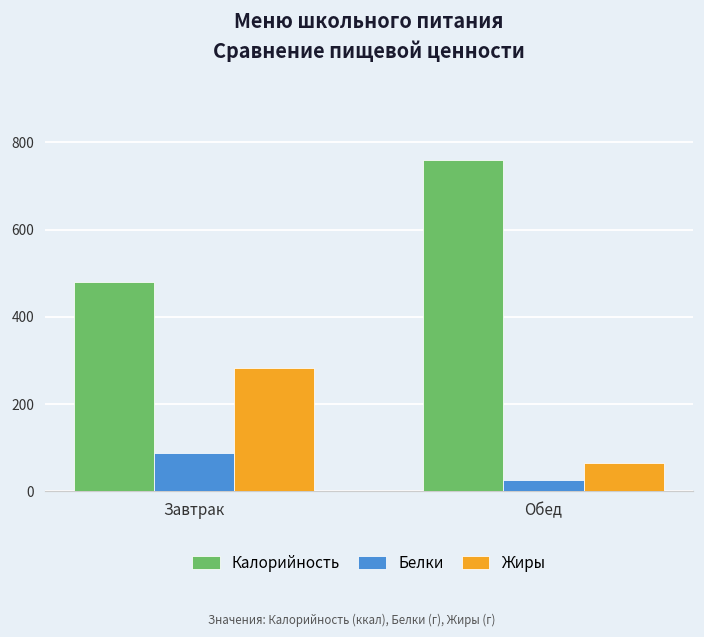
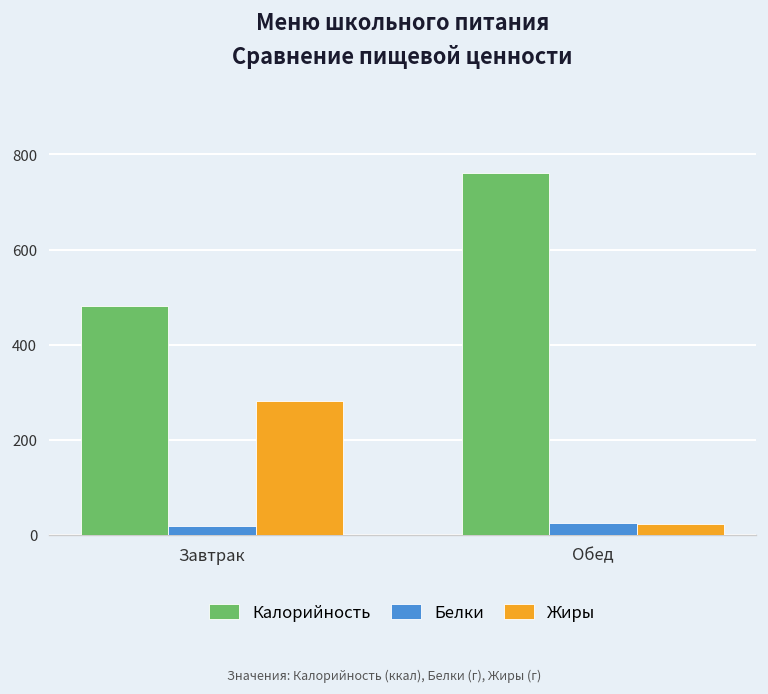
Белки, Завтрак: 90 -> 20
Жиры, Обед: 60 -> 20
